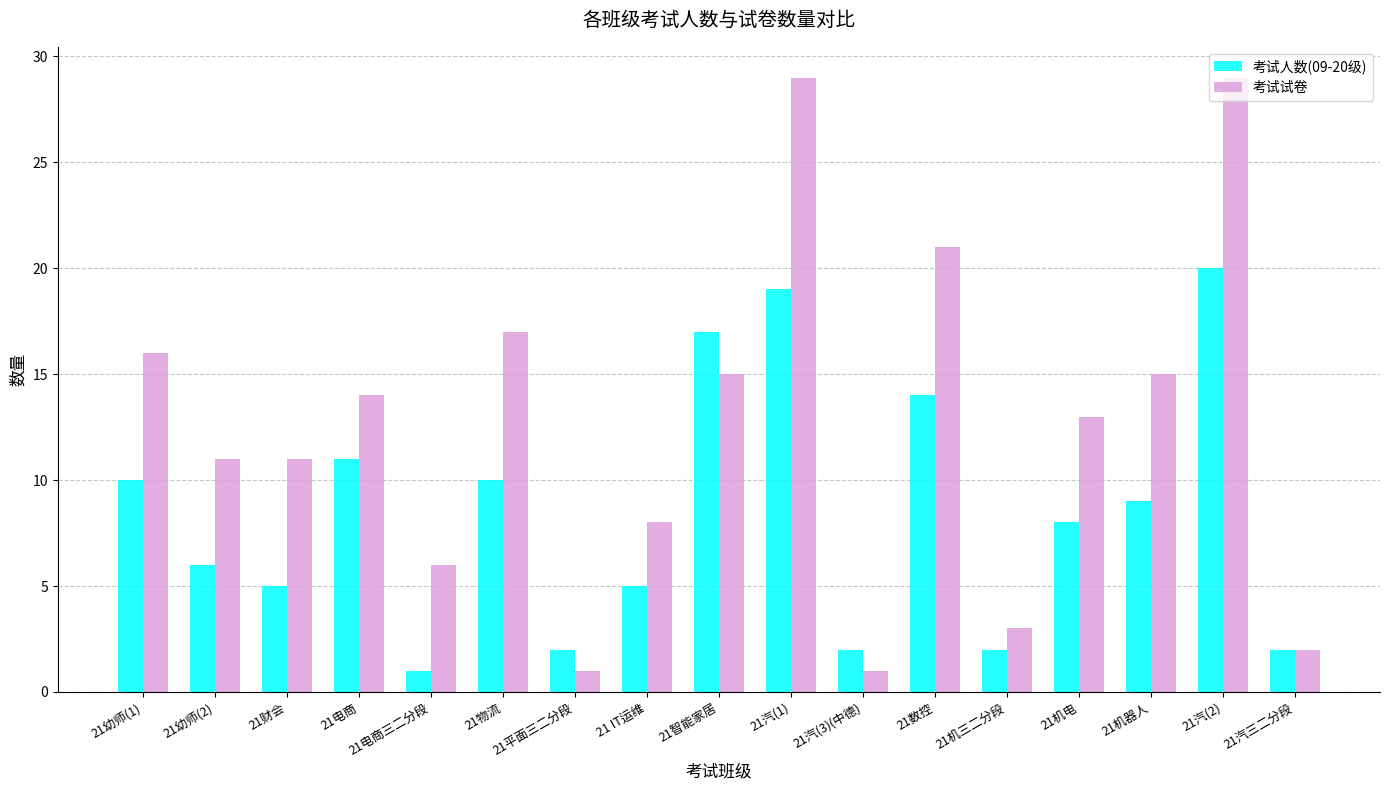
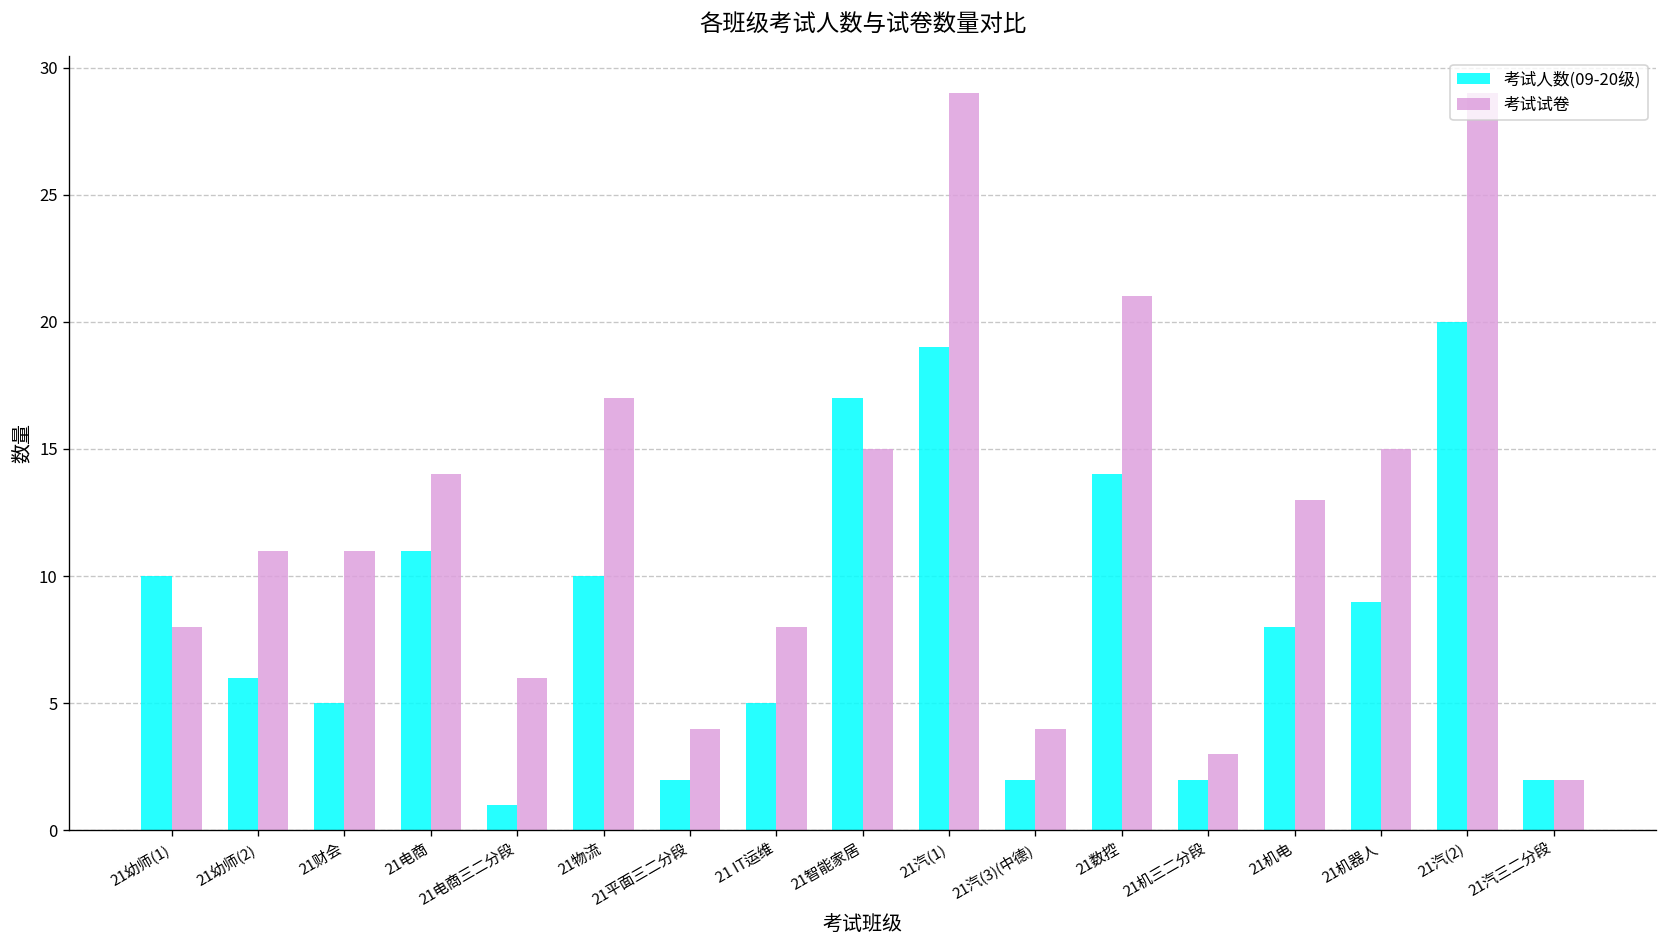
考试试卷, 21幼师(1): 16 -> 8
考试试卷, 21平面三二分段: 1 -> 4
考试试卷, 21汽(3)(中德): 1 -> 4
